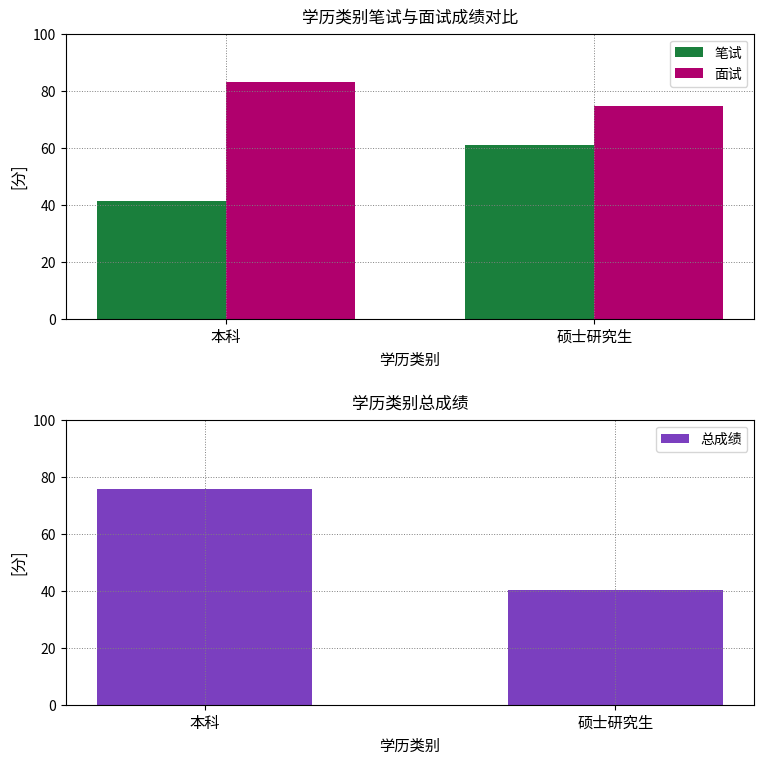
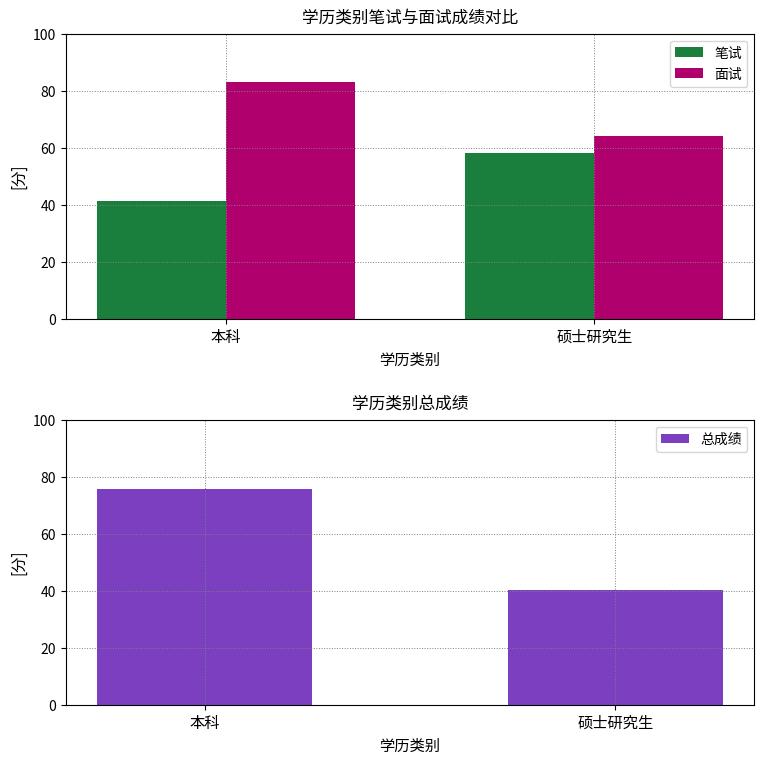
学历类别笔试与面试成绩对比, 笔试, 硕士研究生: 61 -> 58
学历类别笔试与面试成绩对比, 面试, 硕士研究生: 75 -> 64
